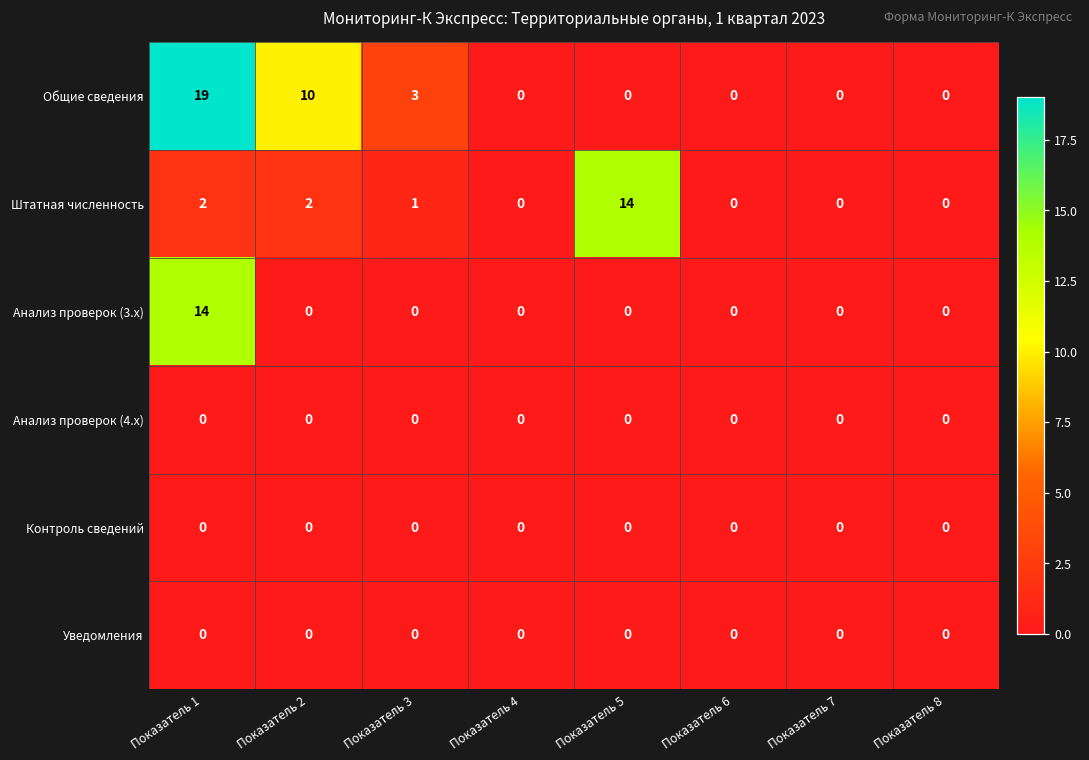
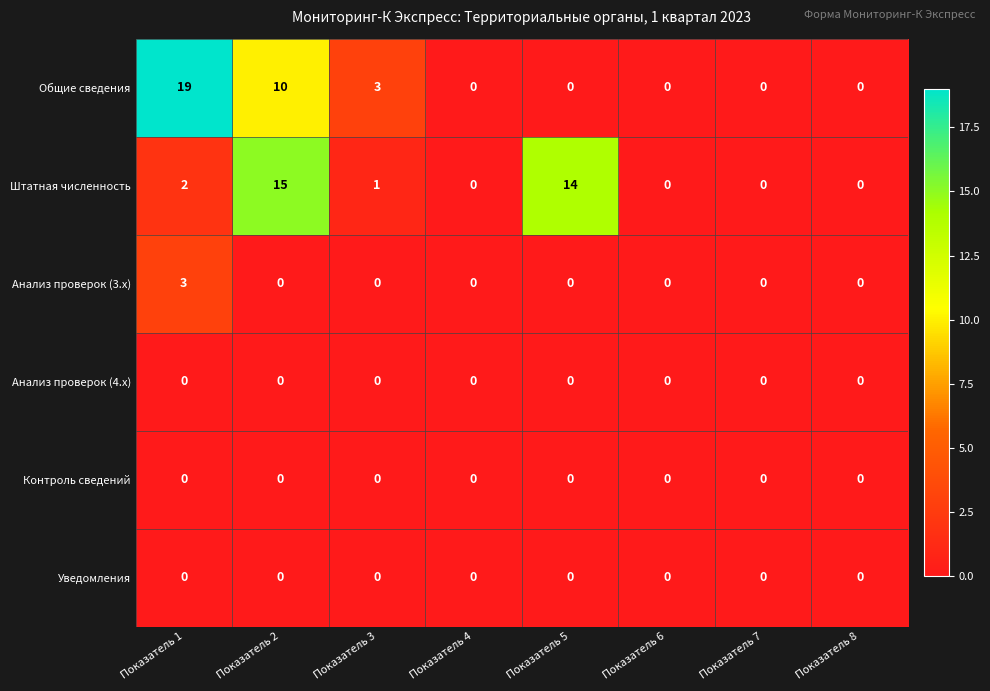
Штатная численность, Показатель 2: 2 -> 15
Анализ проверок (3.x), Показатель 1: 14 -> 3
